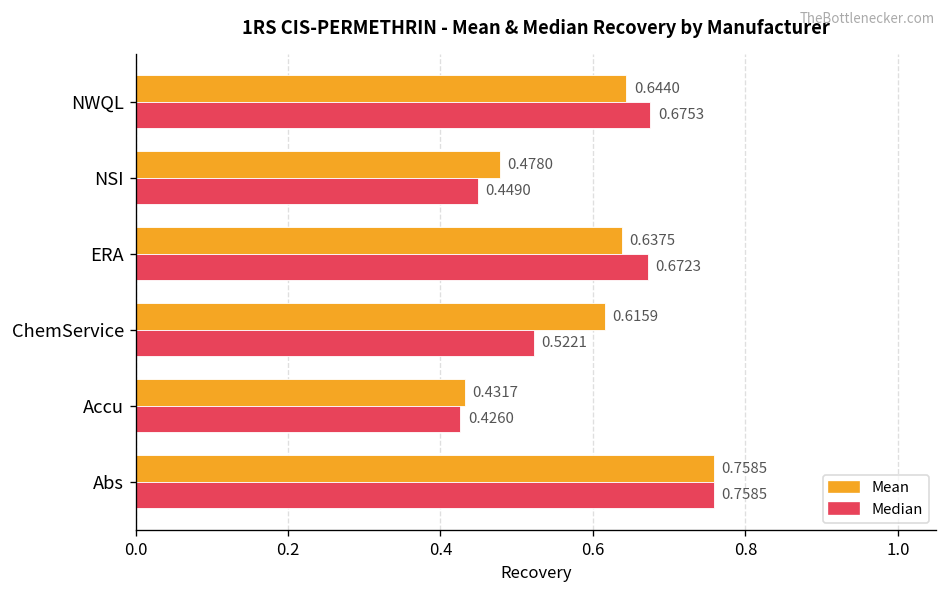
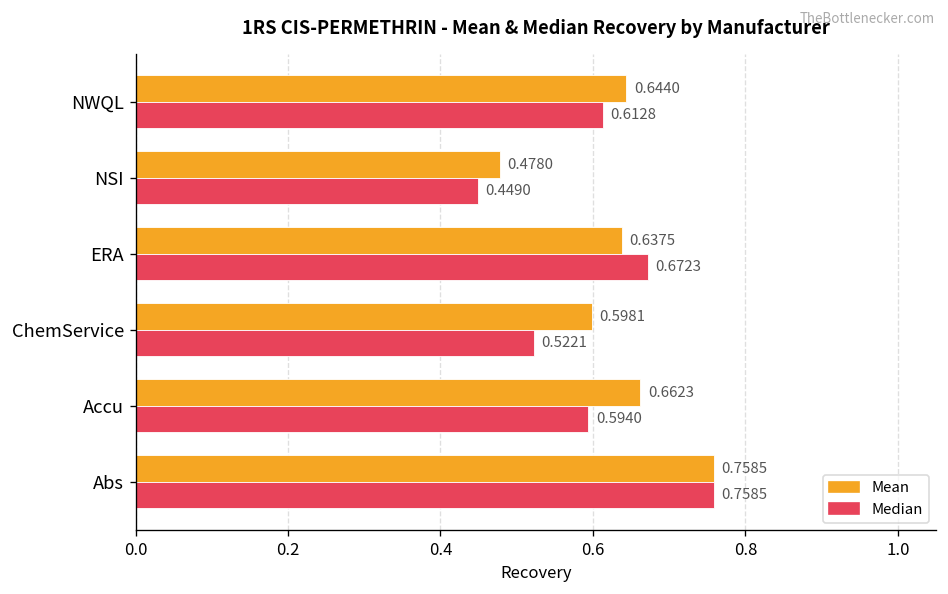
Median, NWQL: 0.6753 -> 0.6128
Mean, ChemService: 0.6159 -> 0.5981
Mean, Accu: 0.4317 -> 0.6623
Median, Accu: 0.4260 -> 0.5940
